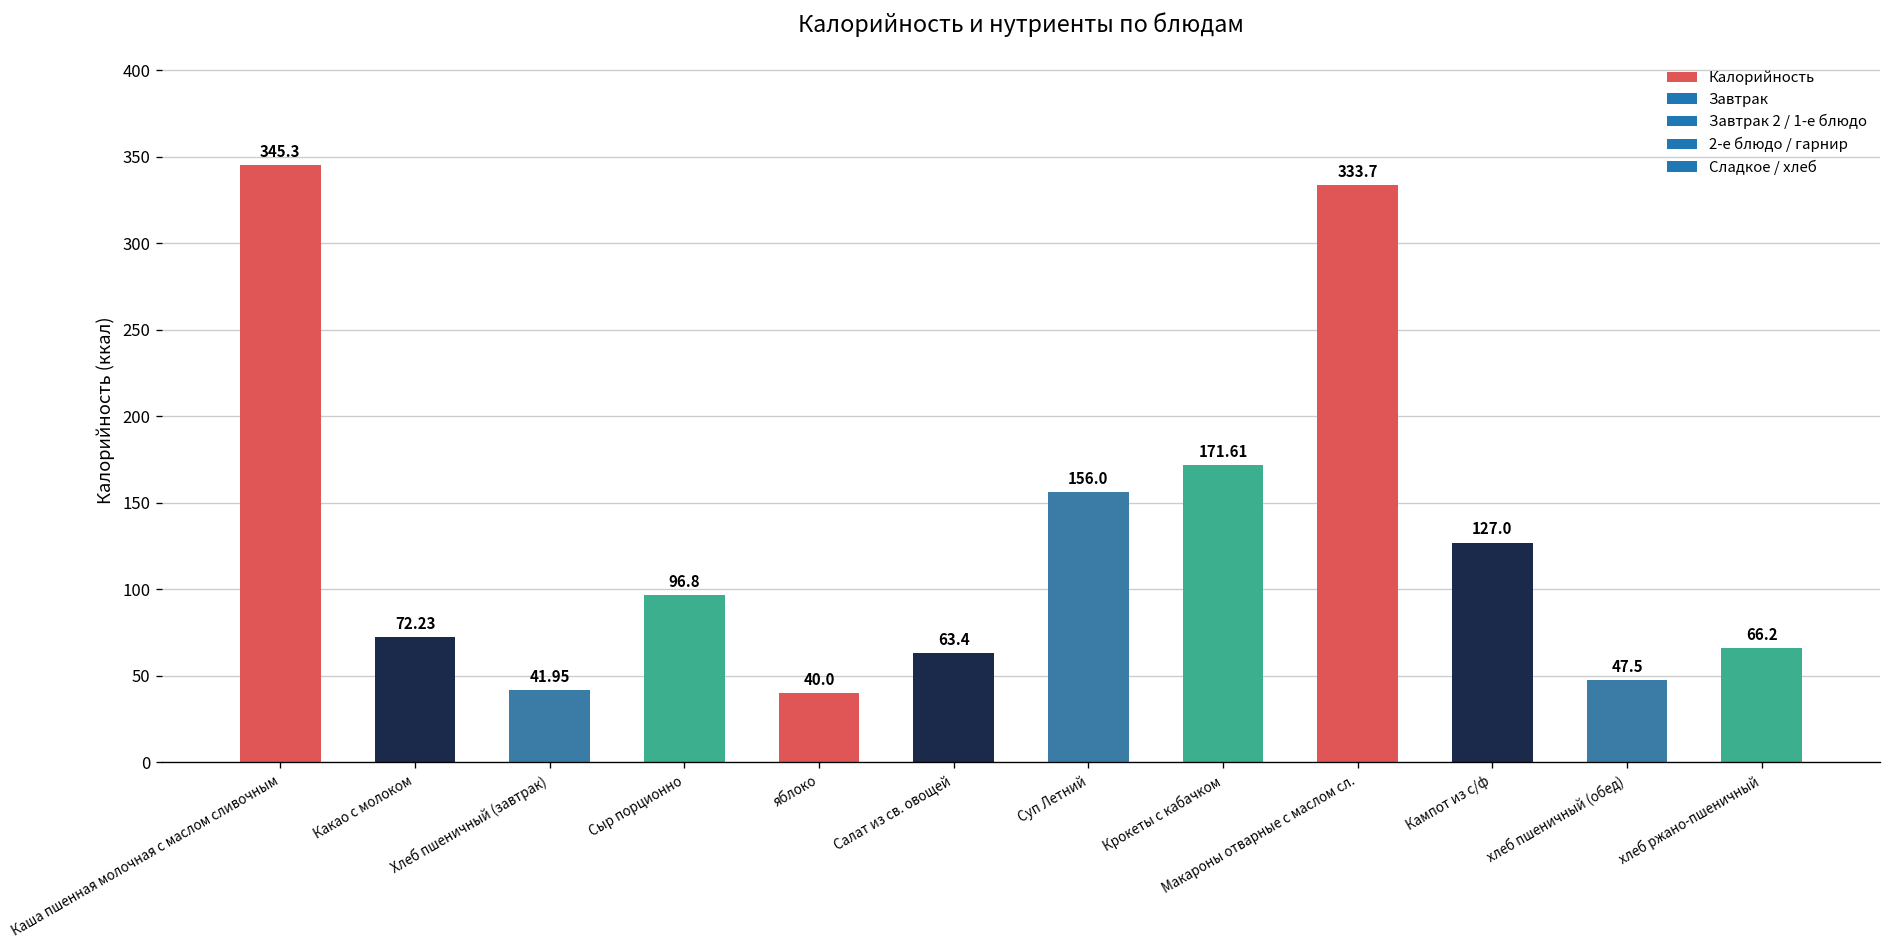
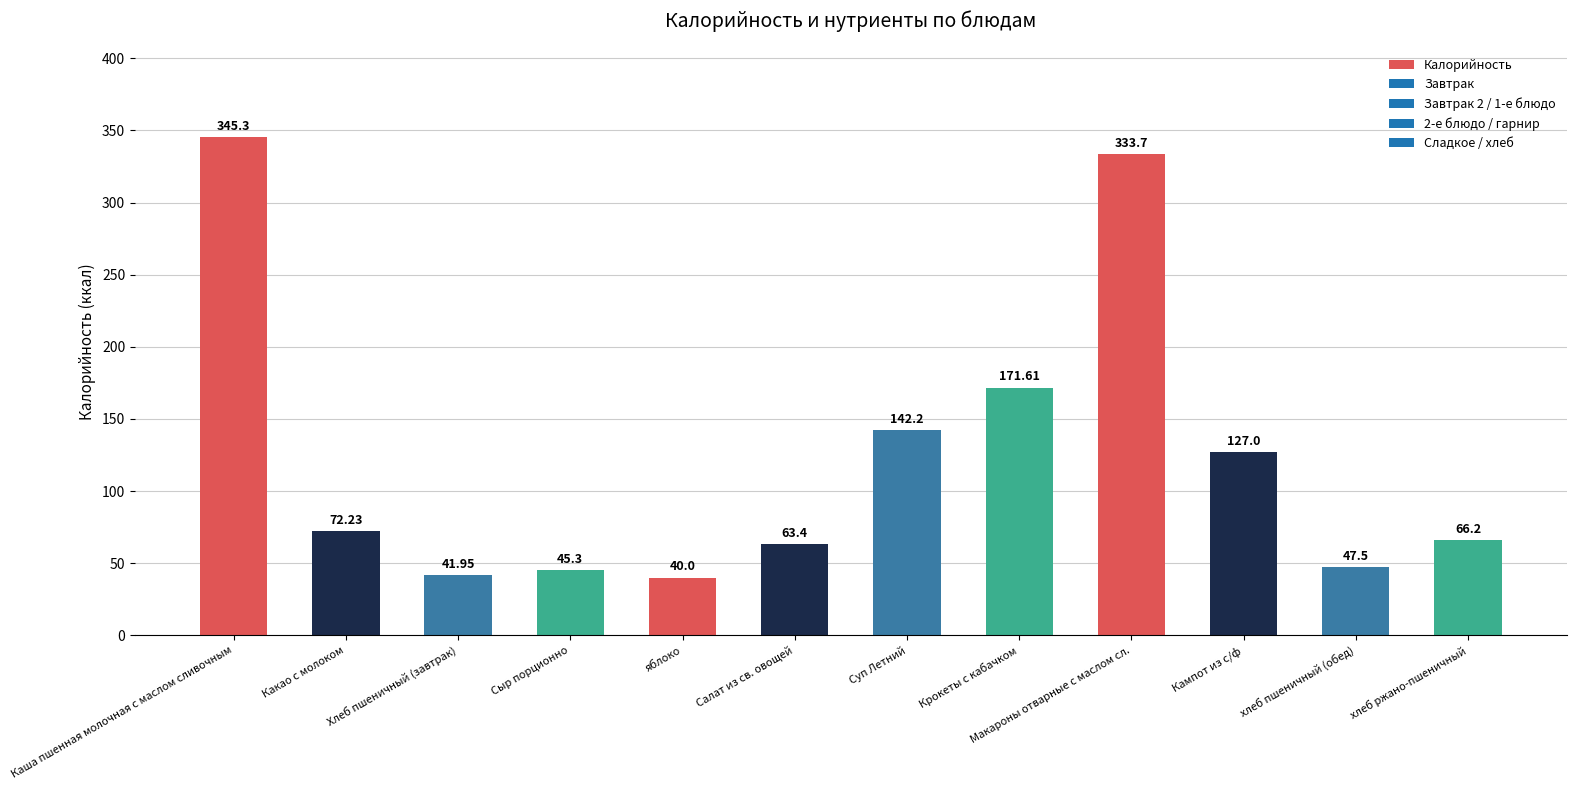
Сыр порционно: 96.8 -> 45.3
Суп Летний: 156.0 -> 142.2
